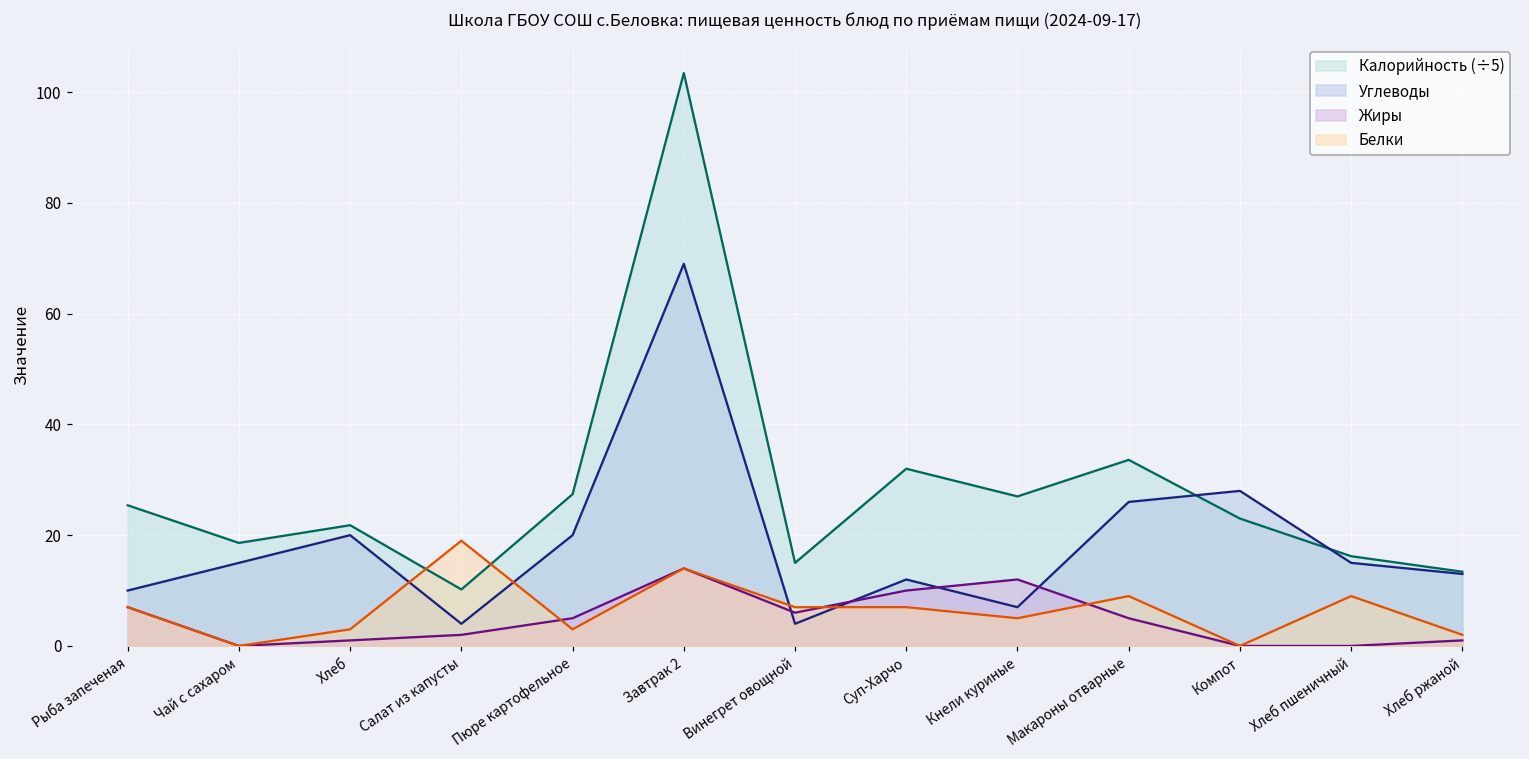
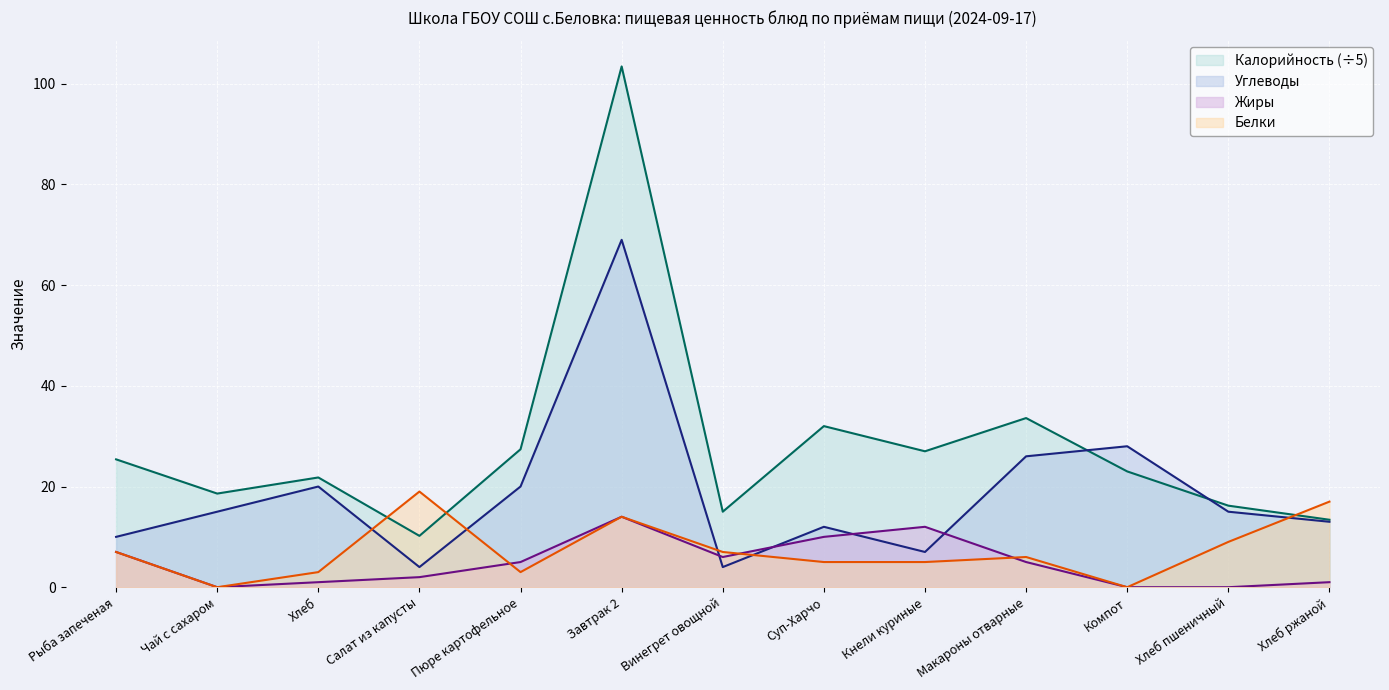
Белки, Суп-Харчо: 7 -> 5
Белки, Макароны отварные: 9 -> 6
Белки, Хлеб ржаной: 2 -> 17
